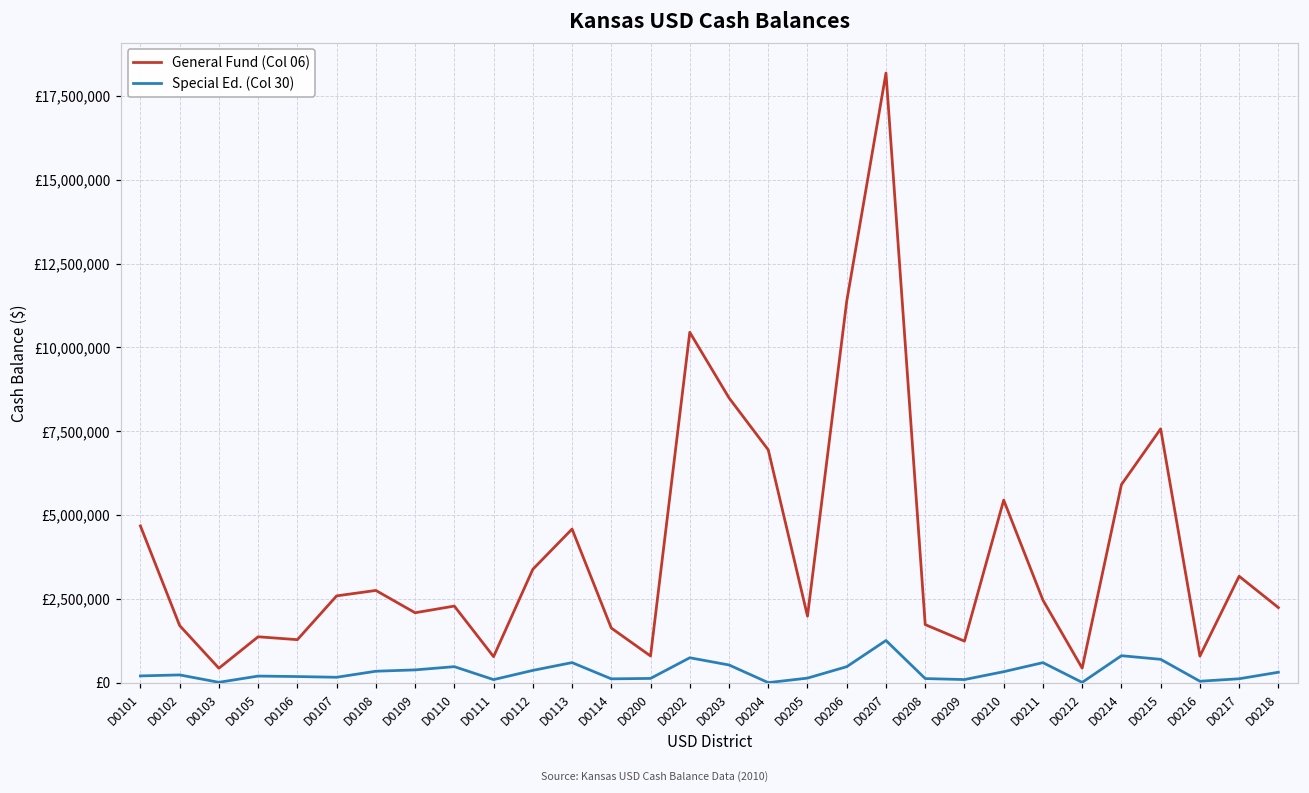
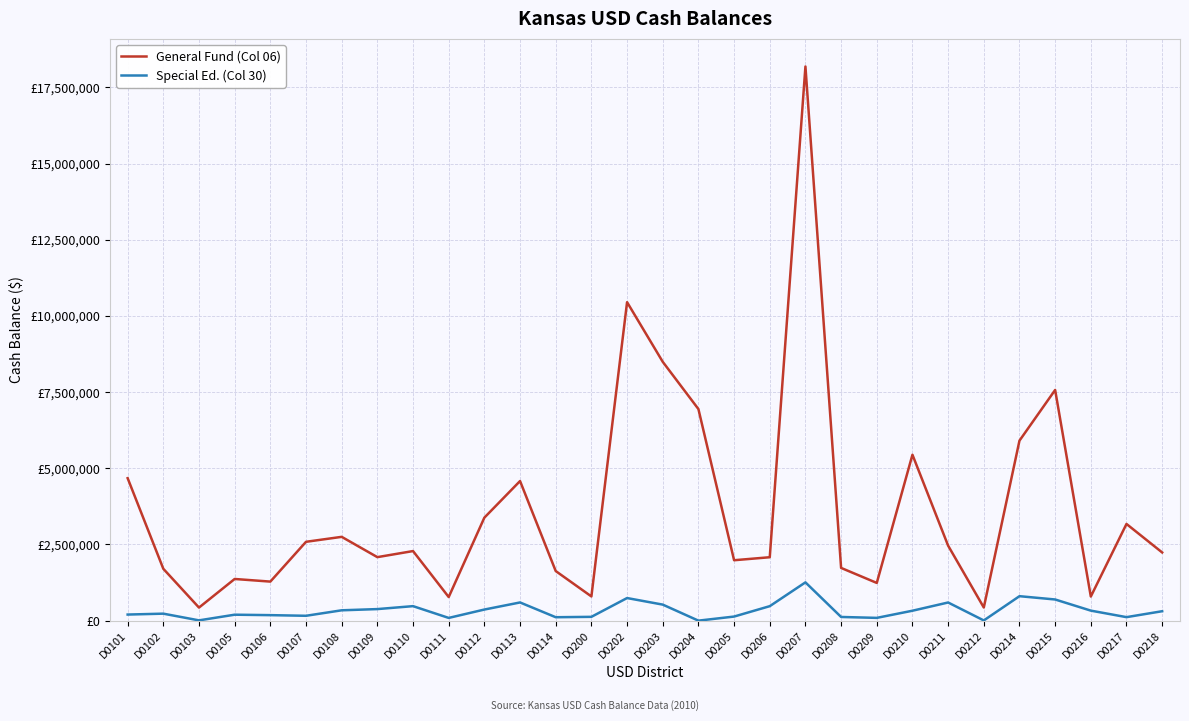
General Fund (Col 06), D0206: £11,400,000 -> £2,100,000
Special Ed. (Col 30), D0216: £0 -> £300,000
